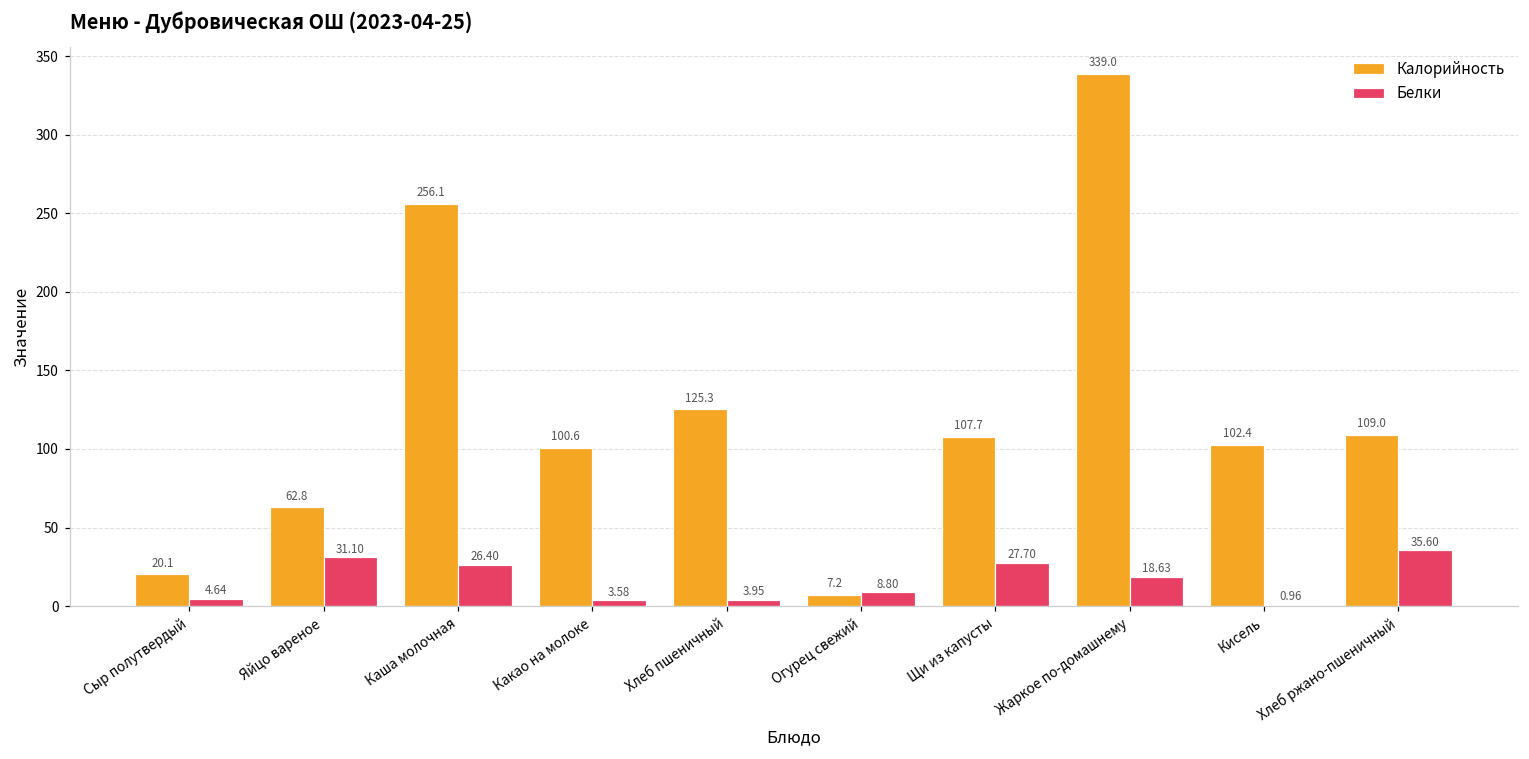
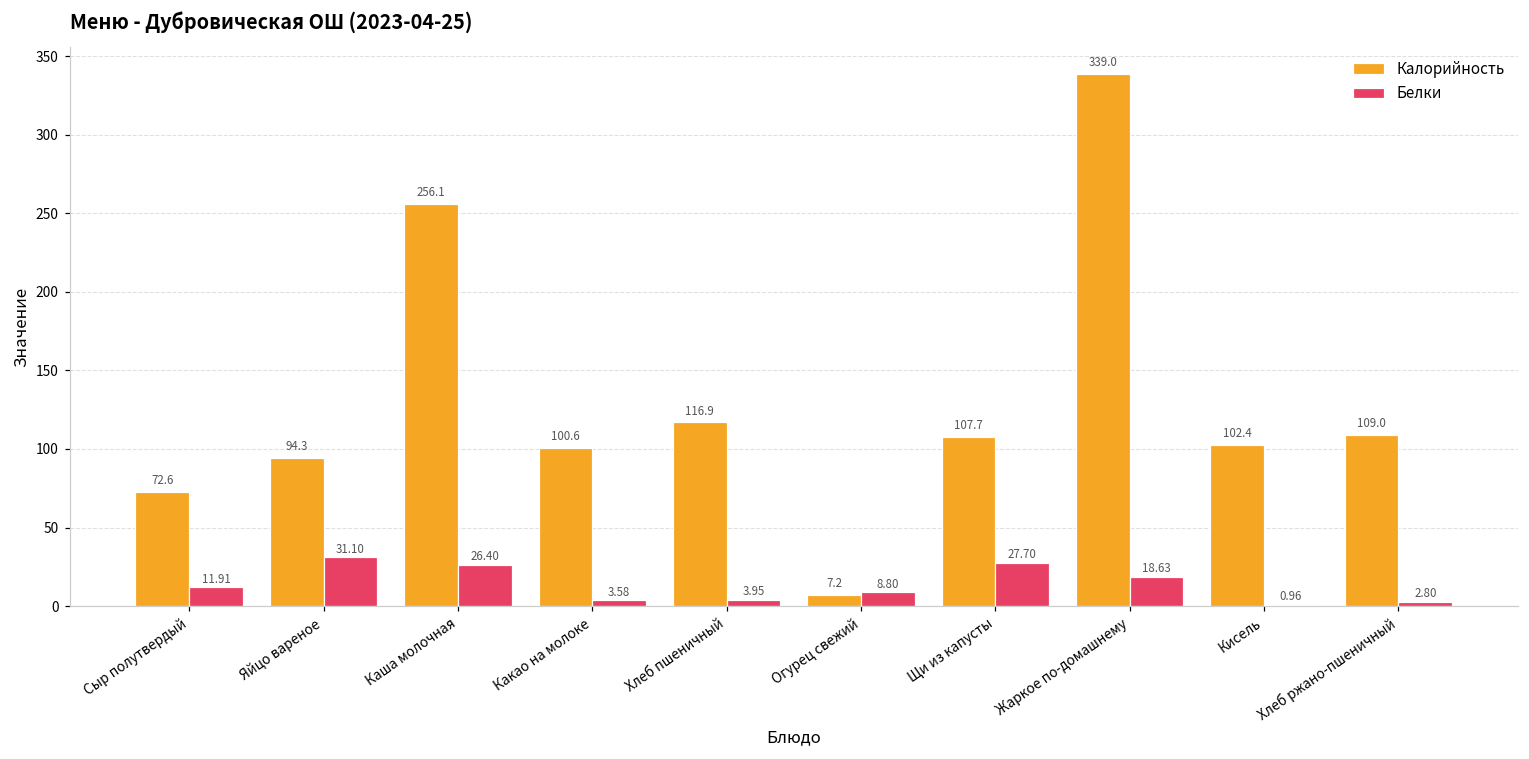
Калорийность, Сыр полутвердый: 20.1 -> 72.6
Белки, Сыр полутвердый: 4.64 -> 11.91
Калорийность, Яйцо вареное: 62.8 -> 94.3
Калорийность, Хлеб пшеничный: 125.3 -> 116.9
Белки, Хлеб ржано-пшеничный: 35.60 -> 2.80
